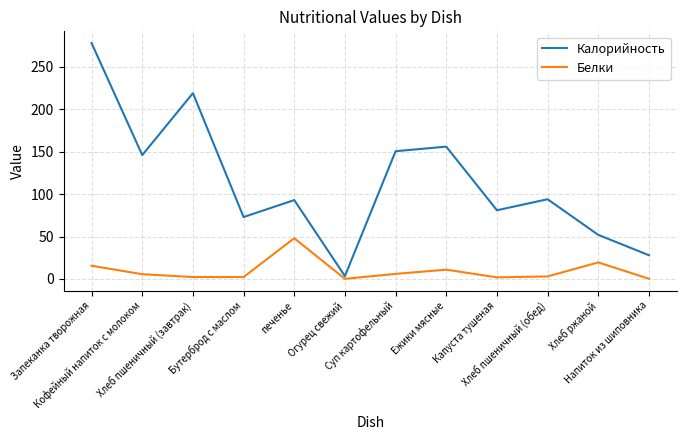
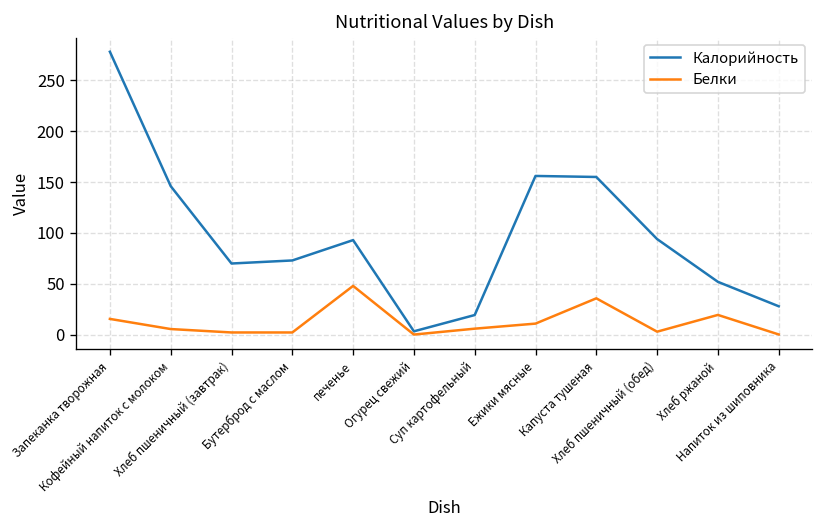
Калорийность, Хлеб пшеничный (завтрак): 220 -> 70
Калорийность, Суп картофельный: 150 -> 20
Калорийность, Капуста тушеная: 80 -> 160
Белки, Капуста тушеная: 0 -> 40
